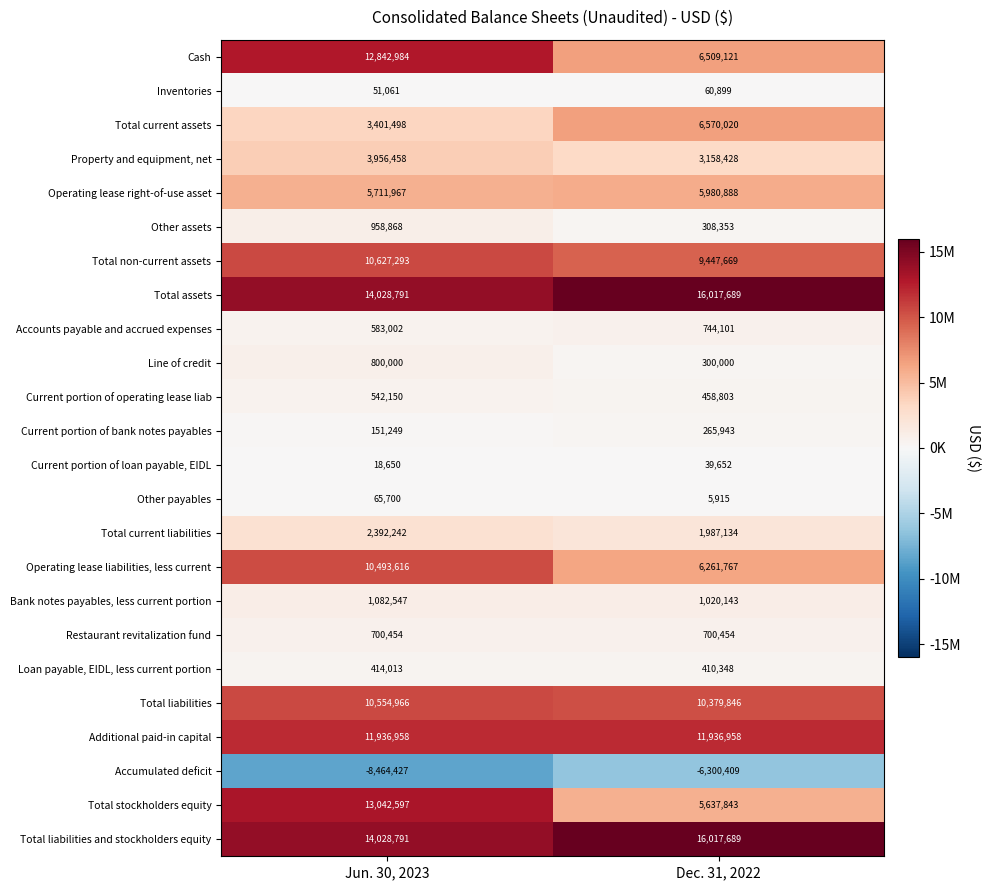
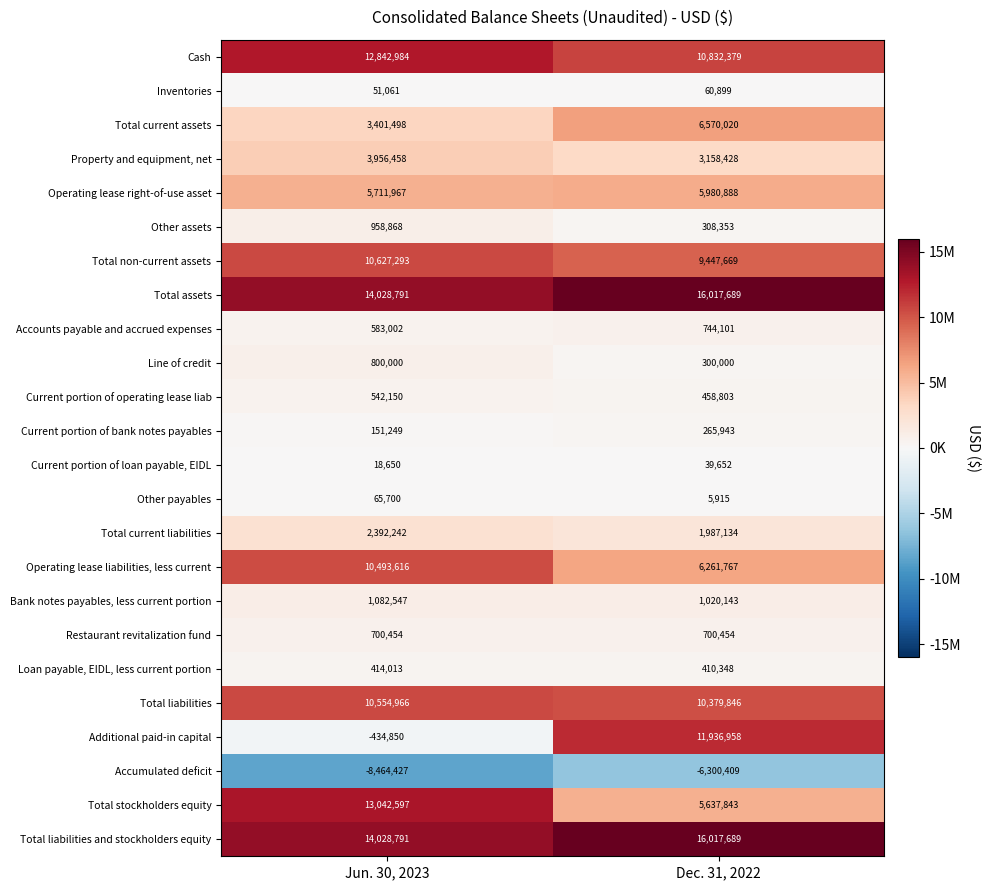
Cash, Dec. 31, 2022: 6,509,121 -> 10,832,379
Additional paid-in capital, Jun. 30, 2023: 11,936,958 -> -434,850
